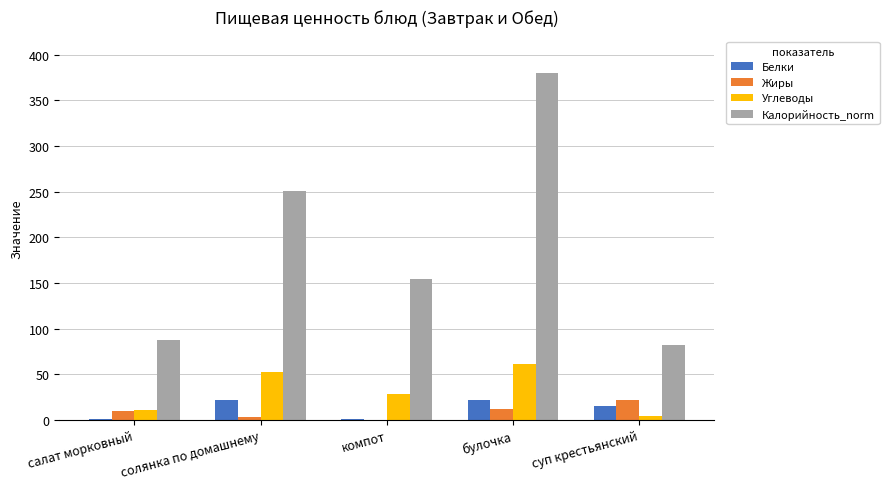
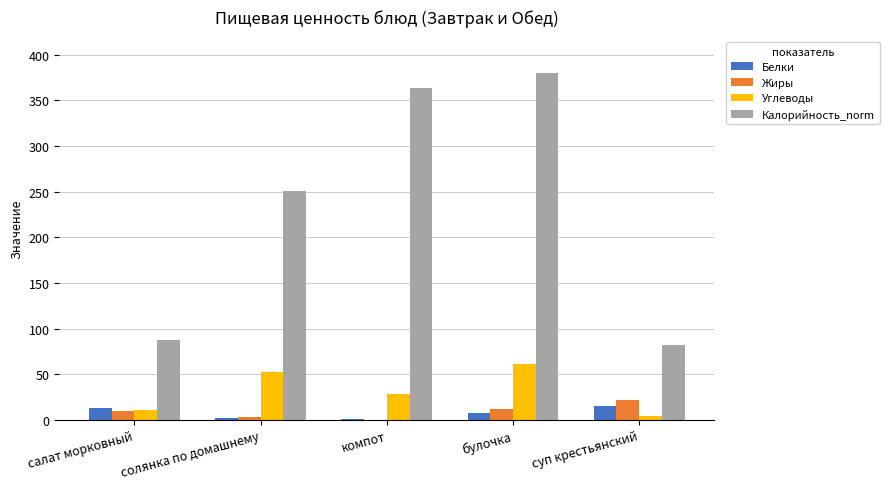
Белки, салат морковный: 0 -> 10
Белки, солянка по домашнему: 20 -> 0
Калорийность_norm, компот: 150 -> 360
Белки, булочка: 20 -> 10
